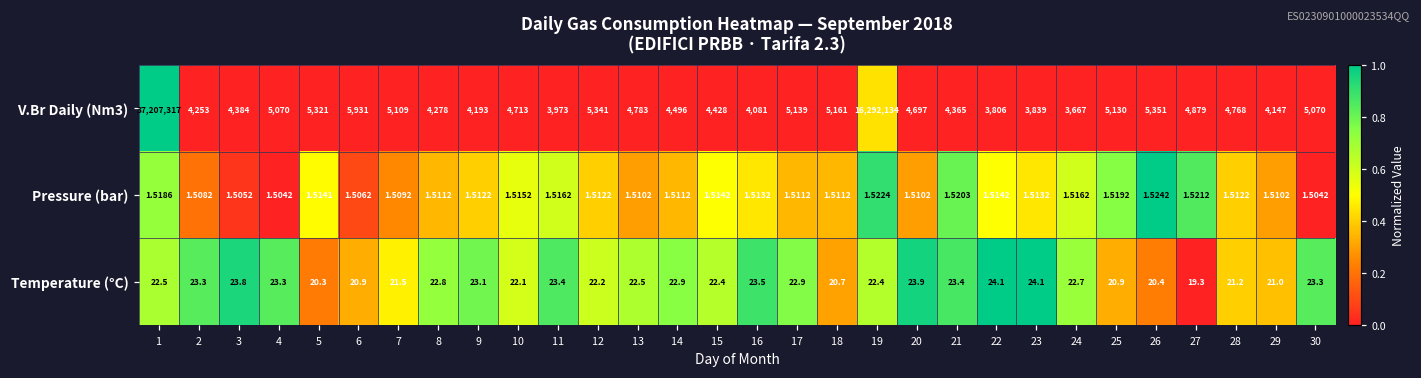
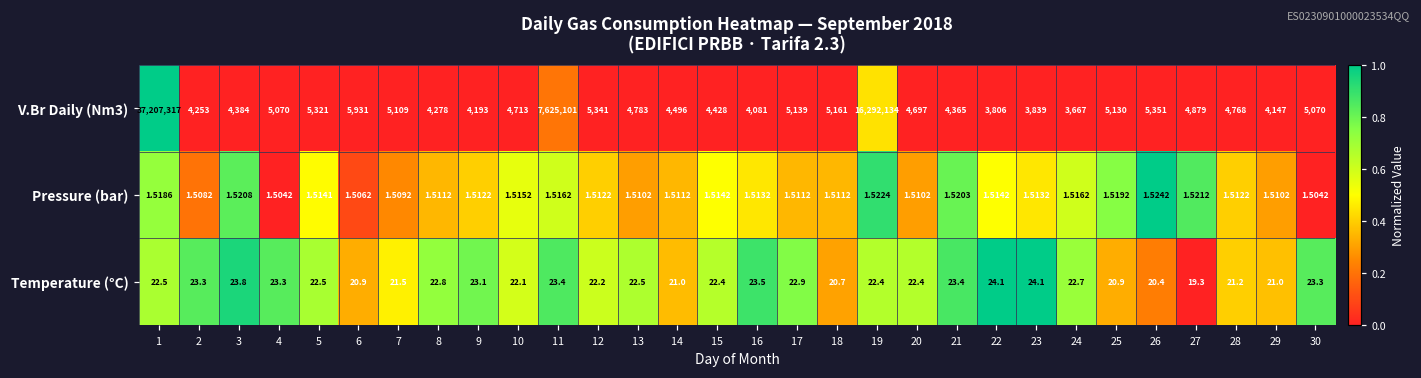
V.Br Daily (Nm3), 11: 3,973 -> 7,625,101
Pressure (bar), 3: 1.5052 -> 1.5208
Temperature (°C), 5: 20.3 -> 22.5
Temperature (°C), 14: 22.9 -> 21.0
Temperature (°C), 20: 23.9 -> 22.4
